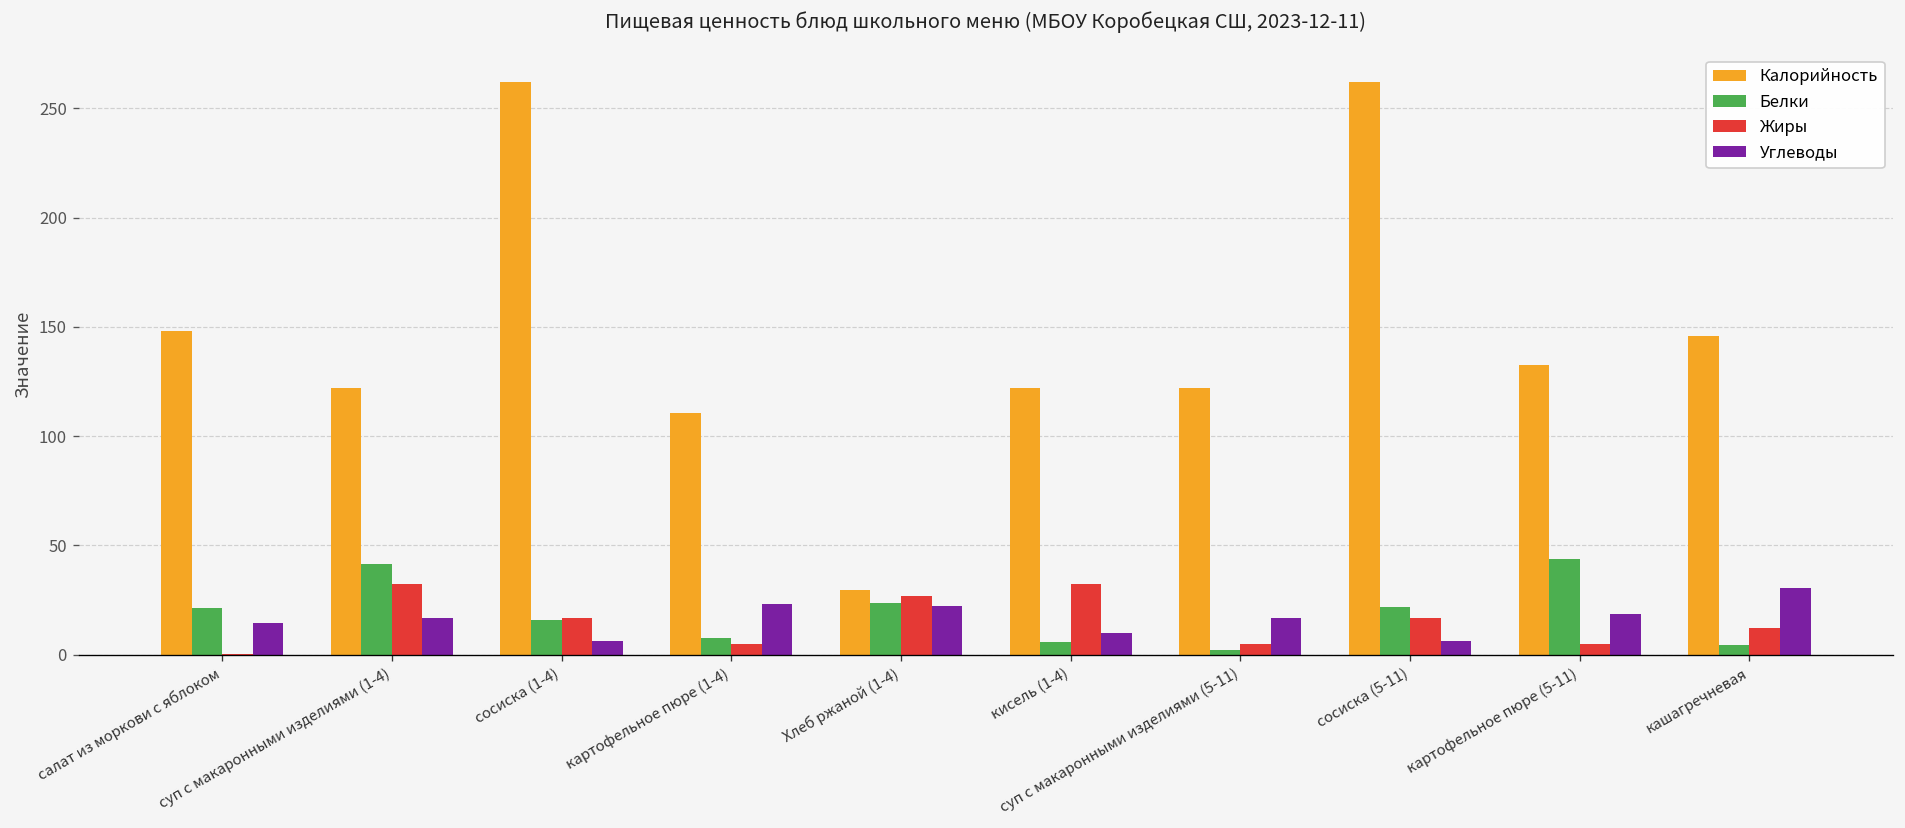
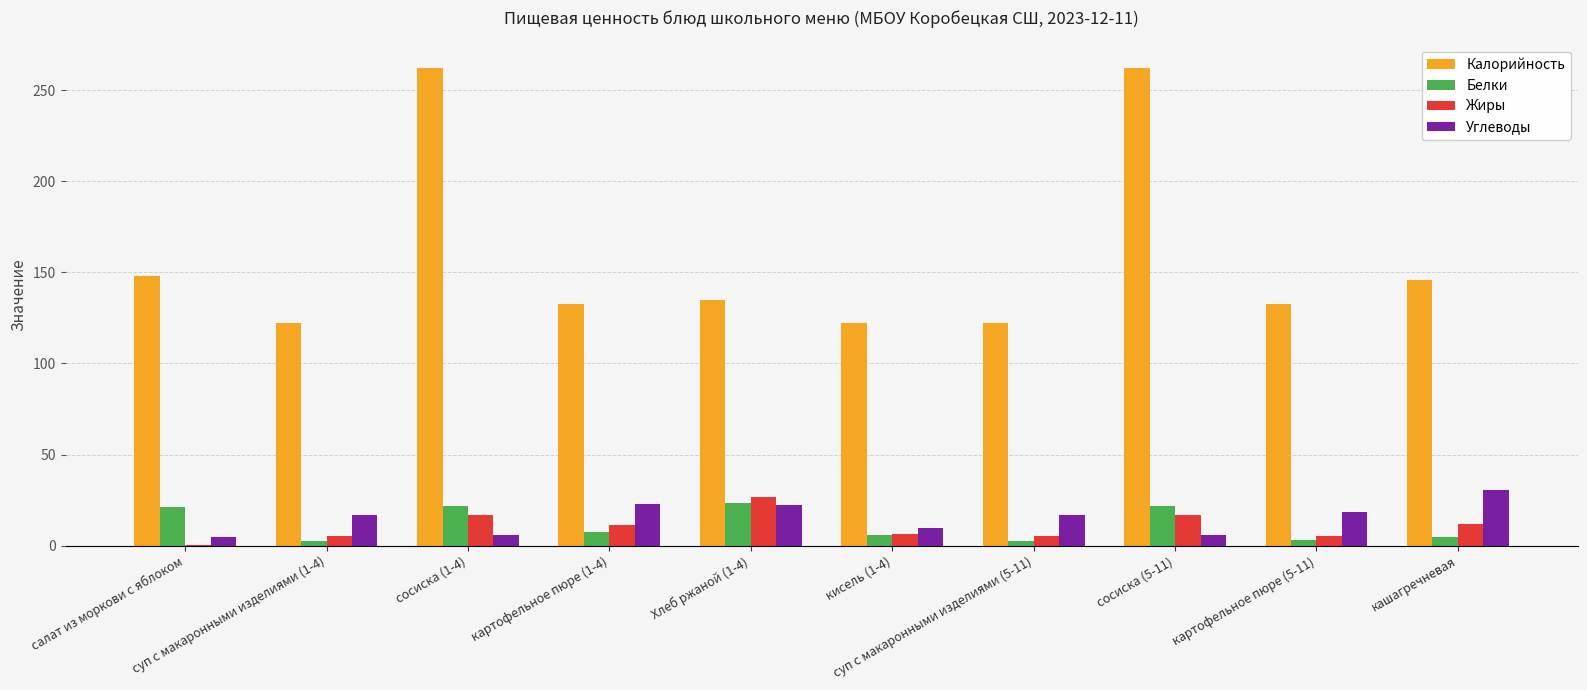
Углеводы, салат из моркови с яблоком: 15 -> 5
Белки, суп с макаронными изделиями (1-4): 42 -> 2
Жиры, суп с макаронными изделиями (1-4): 33 -> 5
Белки, сосиска (1-4): 16 -> 22
Калорийность, картофельное пюре (1-4): 111 -> 133
Жиры, картофельное пюре (1-4): 5 -> 11
Калорийность, Хлеб ржаной (1-4): 30 -> 135
Жиры, кисель (1-4): 32 -> 7
Белки, картофельное пюре (5-11): 44 -> 3
